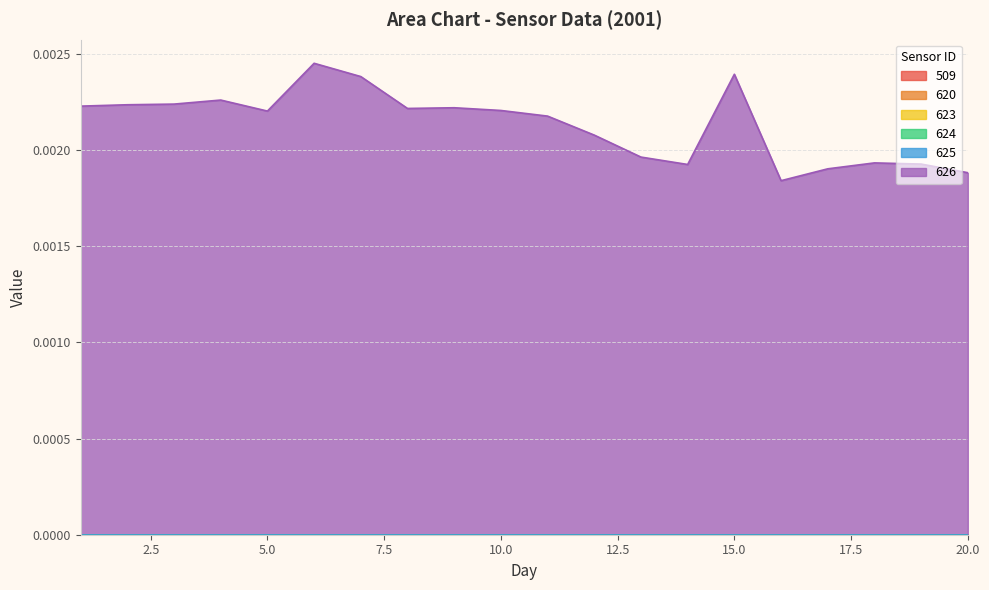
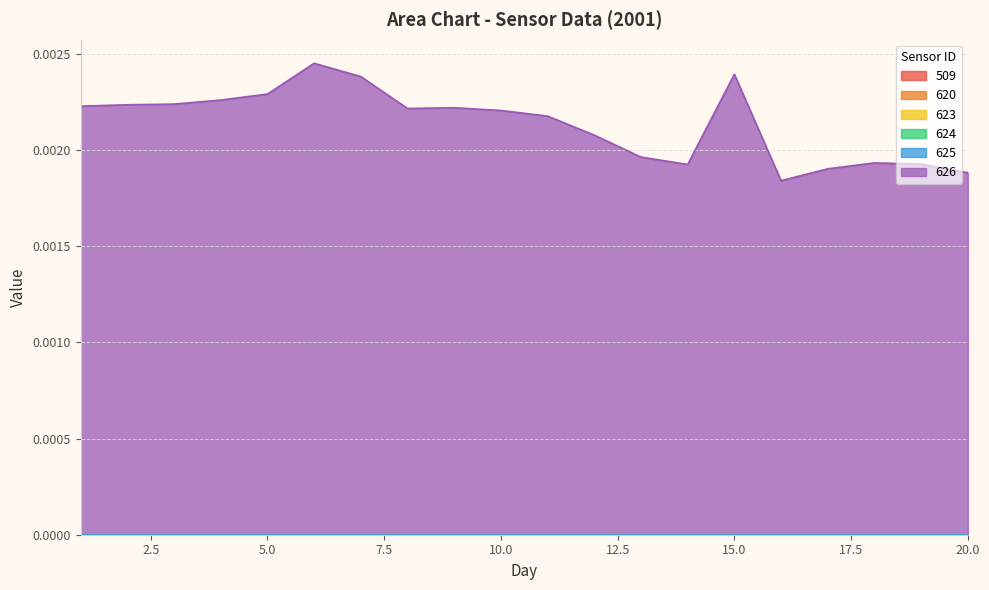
626, 5.0: 0.00220 -> 0.00229
